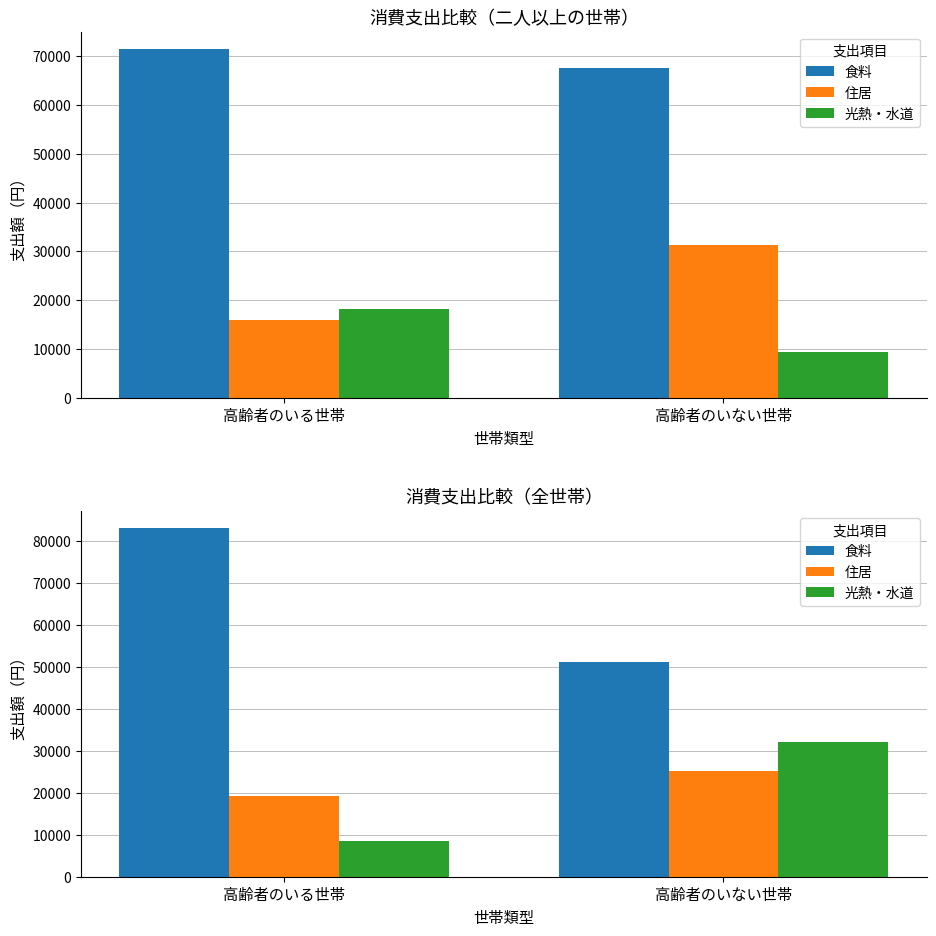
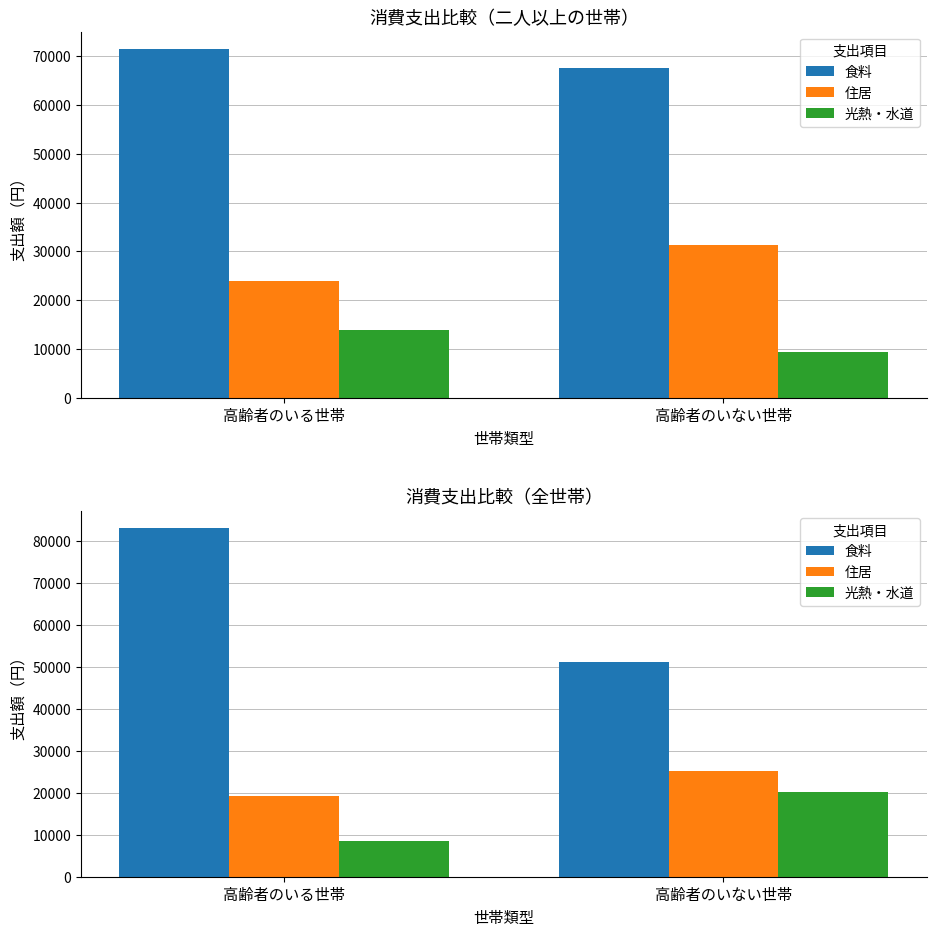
消費支出比較（二人以上の世帯）, 住居, 高齢者のいる世帯: 16000 -> 24000
消費支出比較（二人以上の世帯）, 光熱・水道, 高齢者のいる世帯: 18000 -> 14000
消費支出比較（全世帯）, 光熱・水道, 高齢者のいない世帯: 32000 -> 20000
